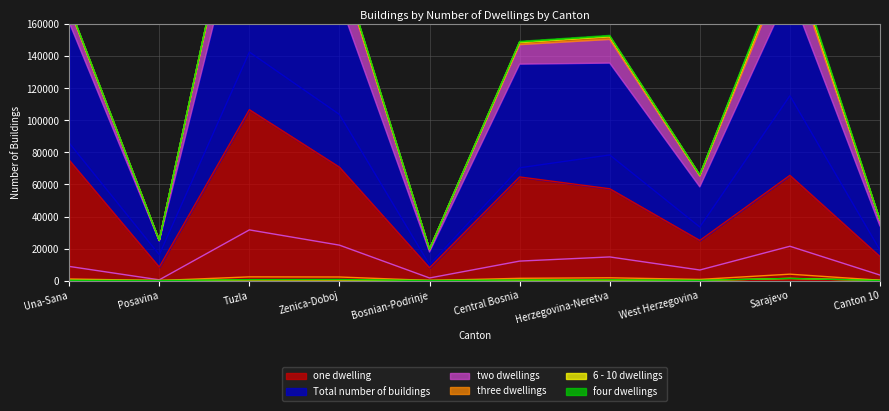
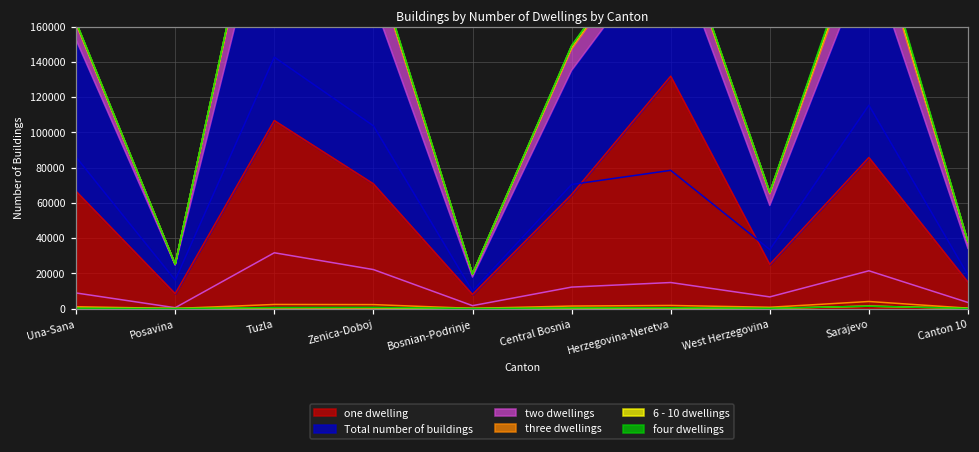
one dwelling, Una-Sana: 75000 -> 67000
one dwelling, Herzegovina-Neretva: 57000 -> 132000
one dwelling, Sarajevo: 66000 -> 86000
